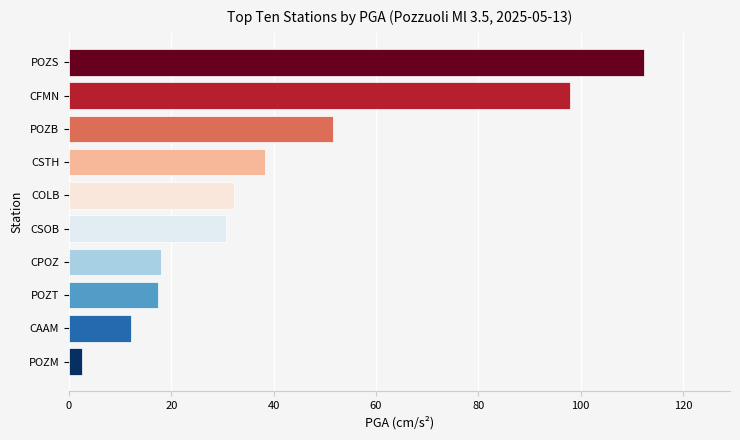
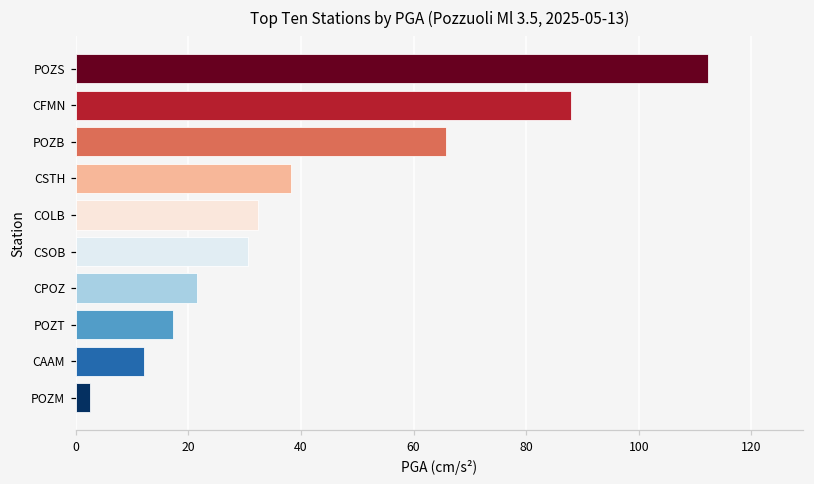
CFMN: 98 -> 88
POZB: 52 -> 66
CPOZ: 18 -> 21
